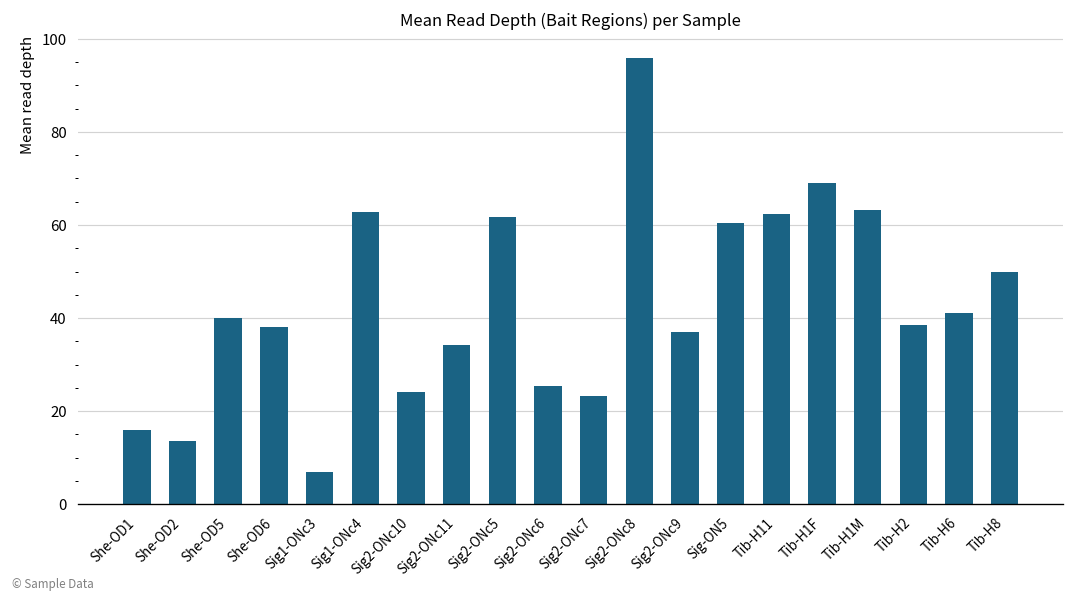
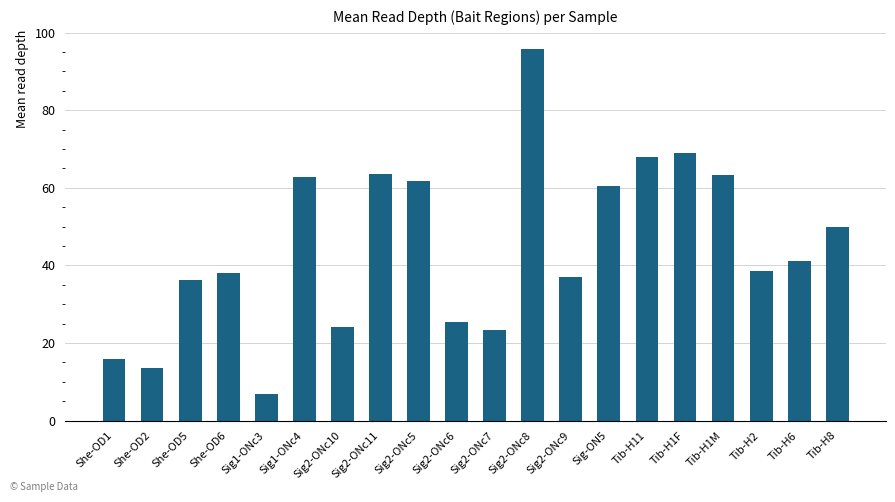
She-OD5: 40 -> 36
Sig2-ONc11: 34 -> 64
Tib-H11: 62 -> 68
